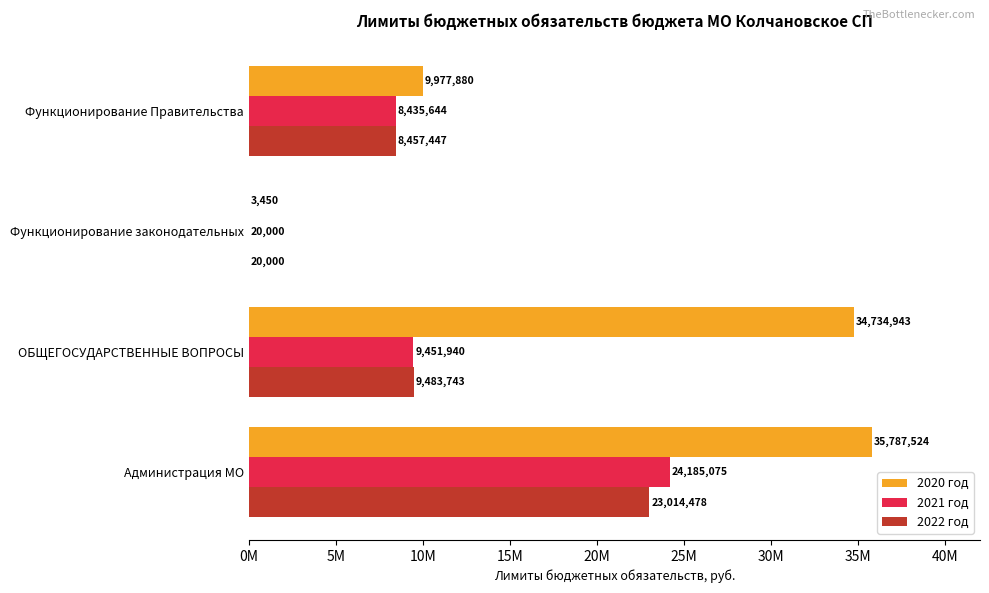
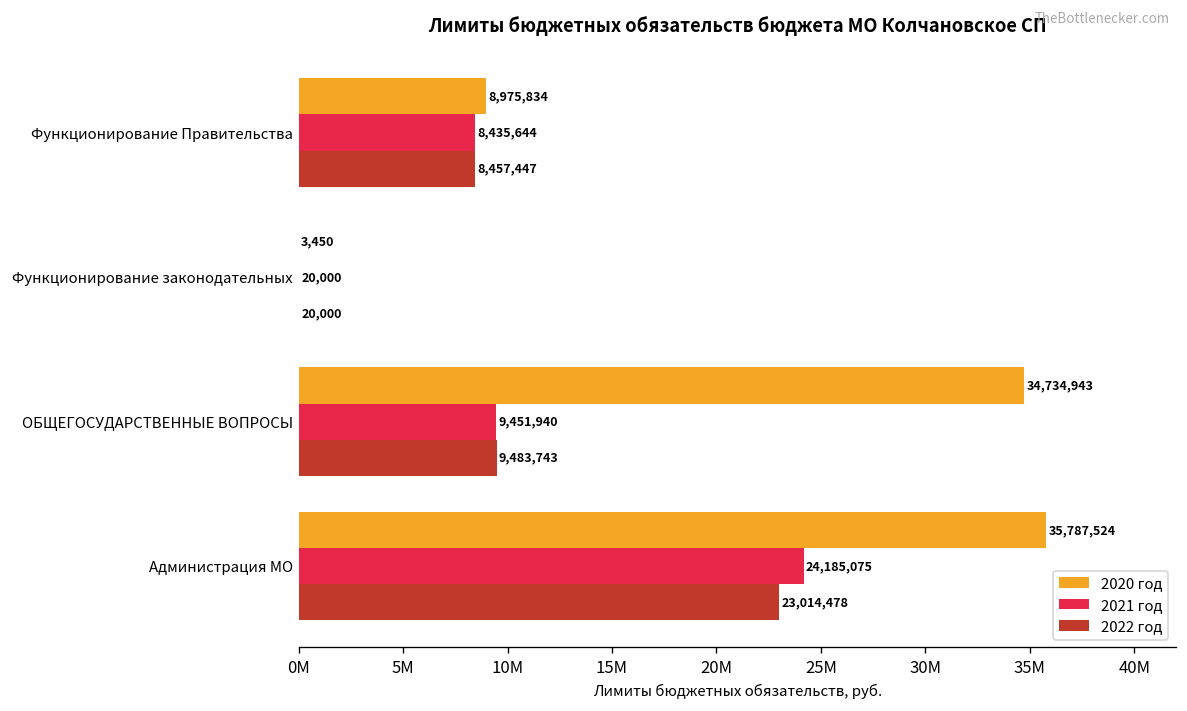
2020 год, Функционирование Правительства: 9,977,880 -> 8,975,834
